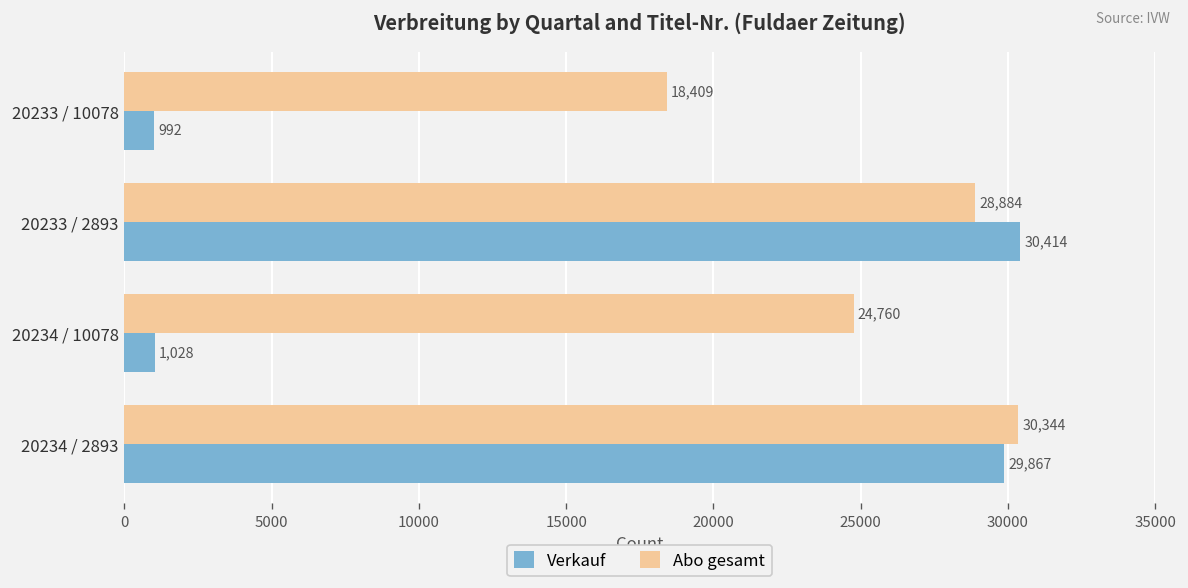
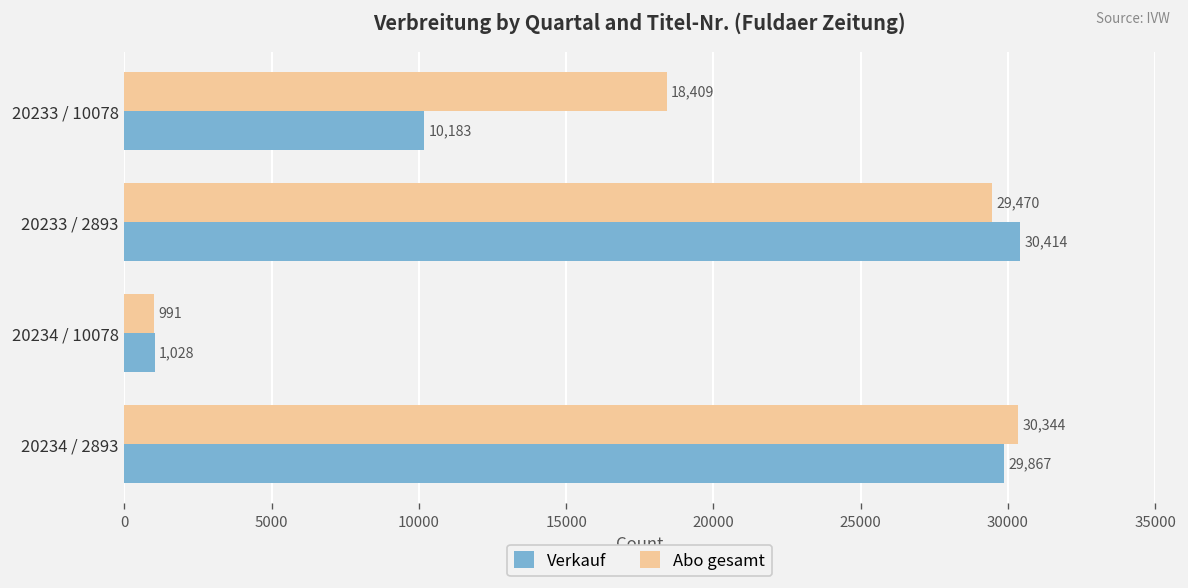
Verkauf, 20233 / 10078: 992 -> 10,183
Abo gesamt, 20233 / 2893: 28,884 -> 29,470
Abo gesamt, 20234 / 10078: 24,760 -> 991
